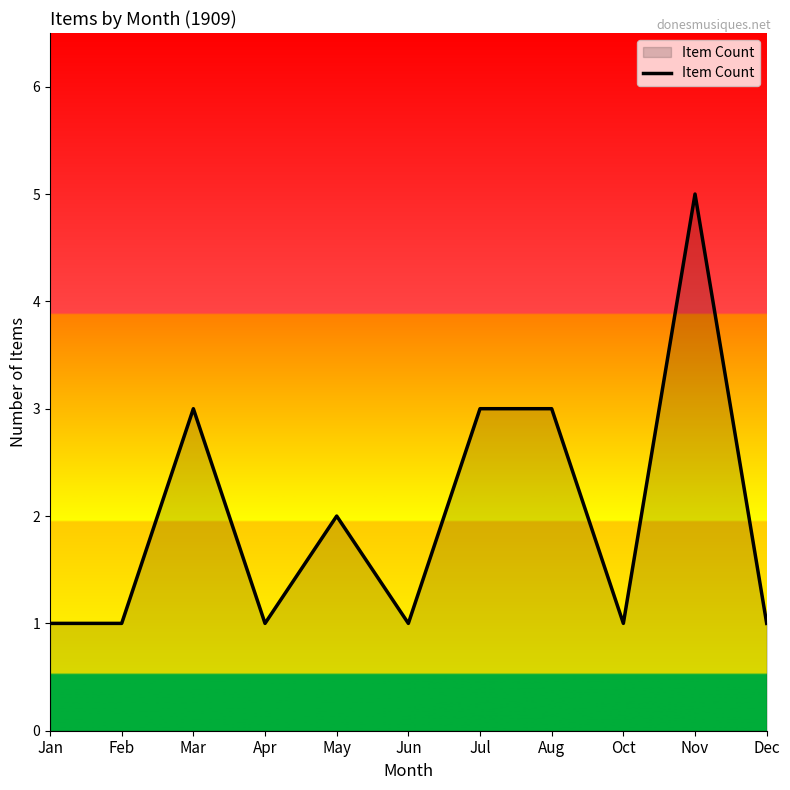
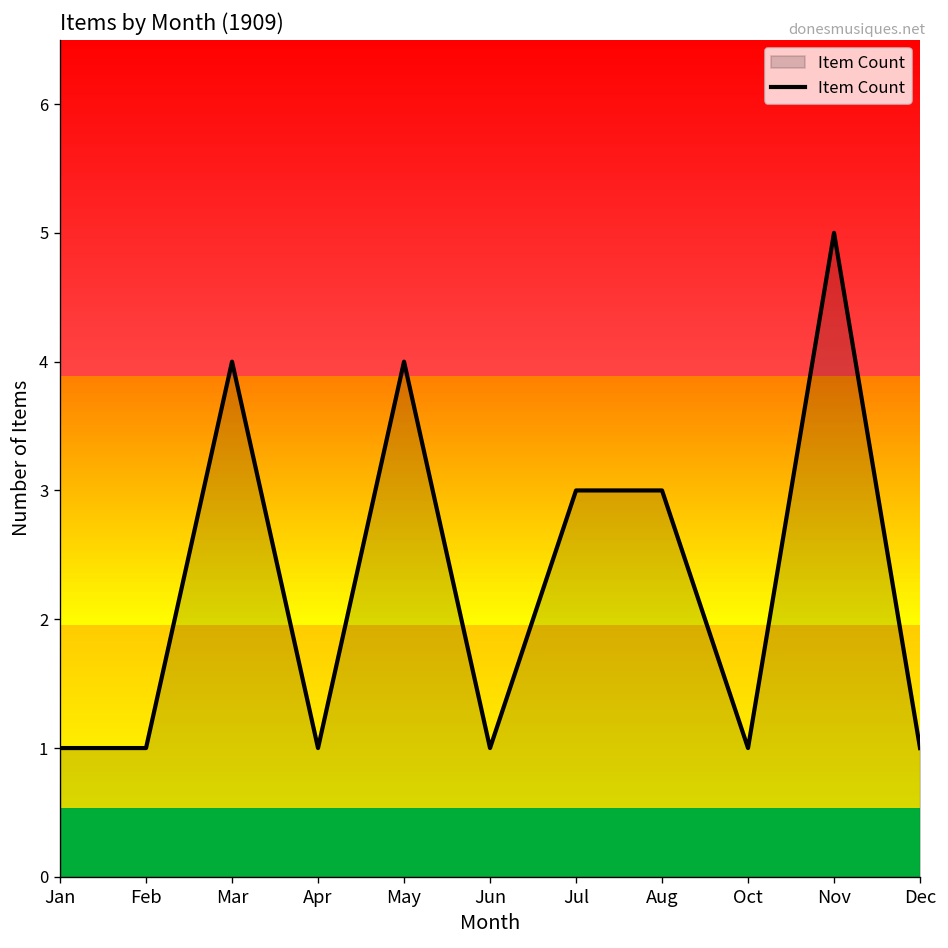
Mar: 3 -> 4
May: 2 -> 4
